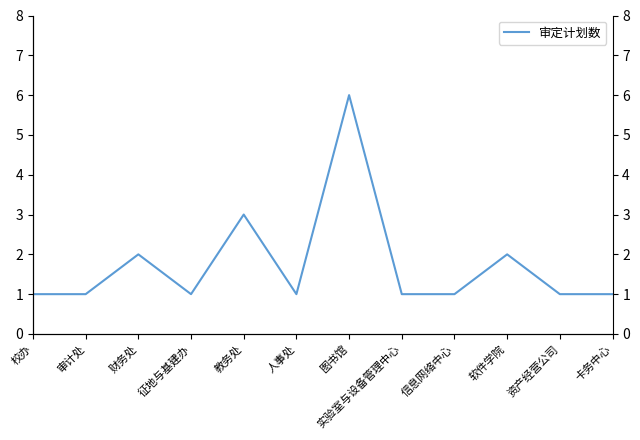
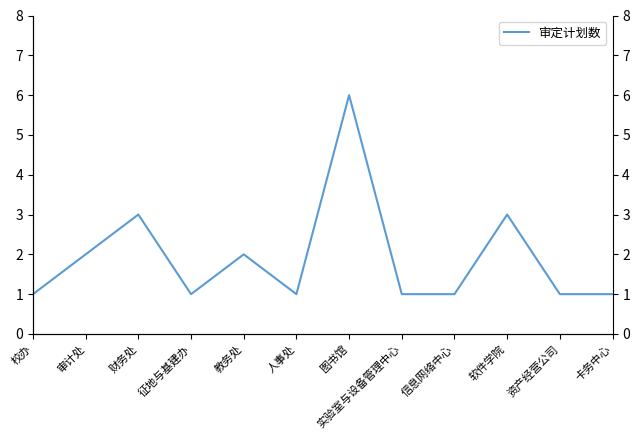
审计处: 1 -> 2
财务处: 2 -> 3
教务处: 3 -> 2
软件学院: 2 -> 3
